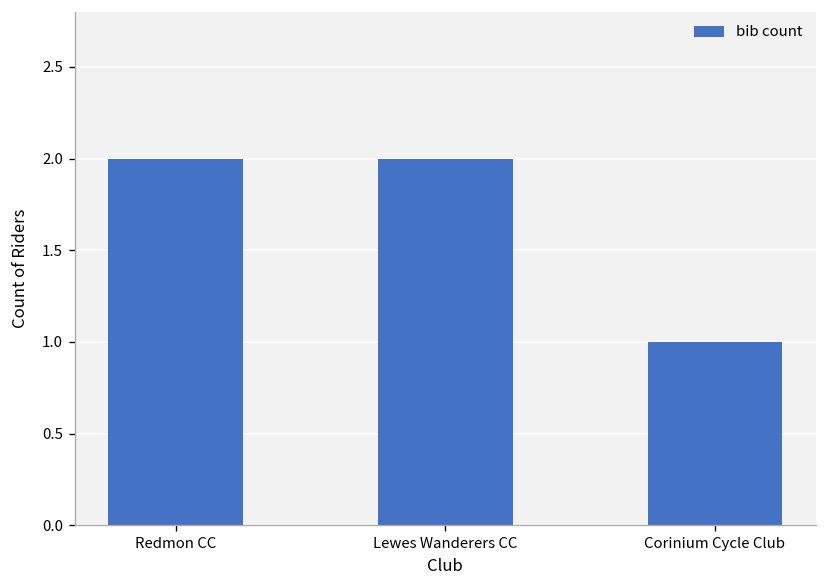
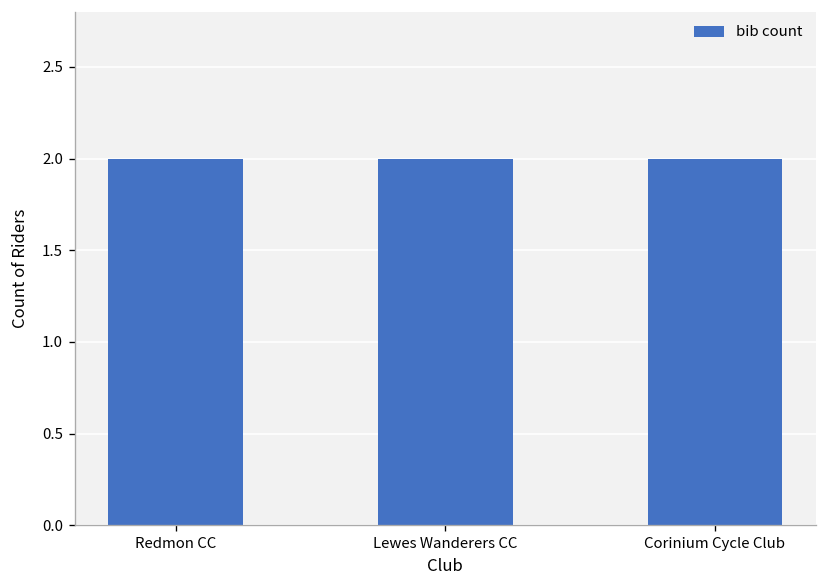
Corinium Cycle Club: 1 -> 2
